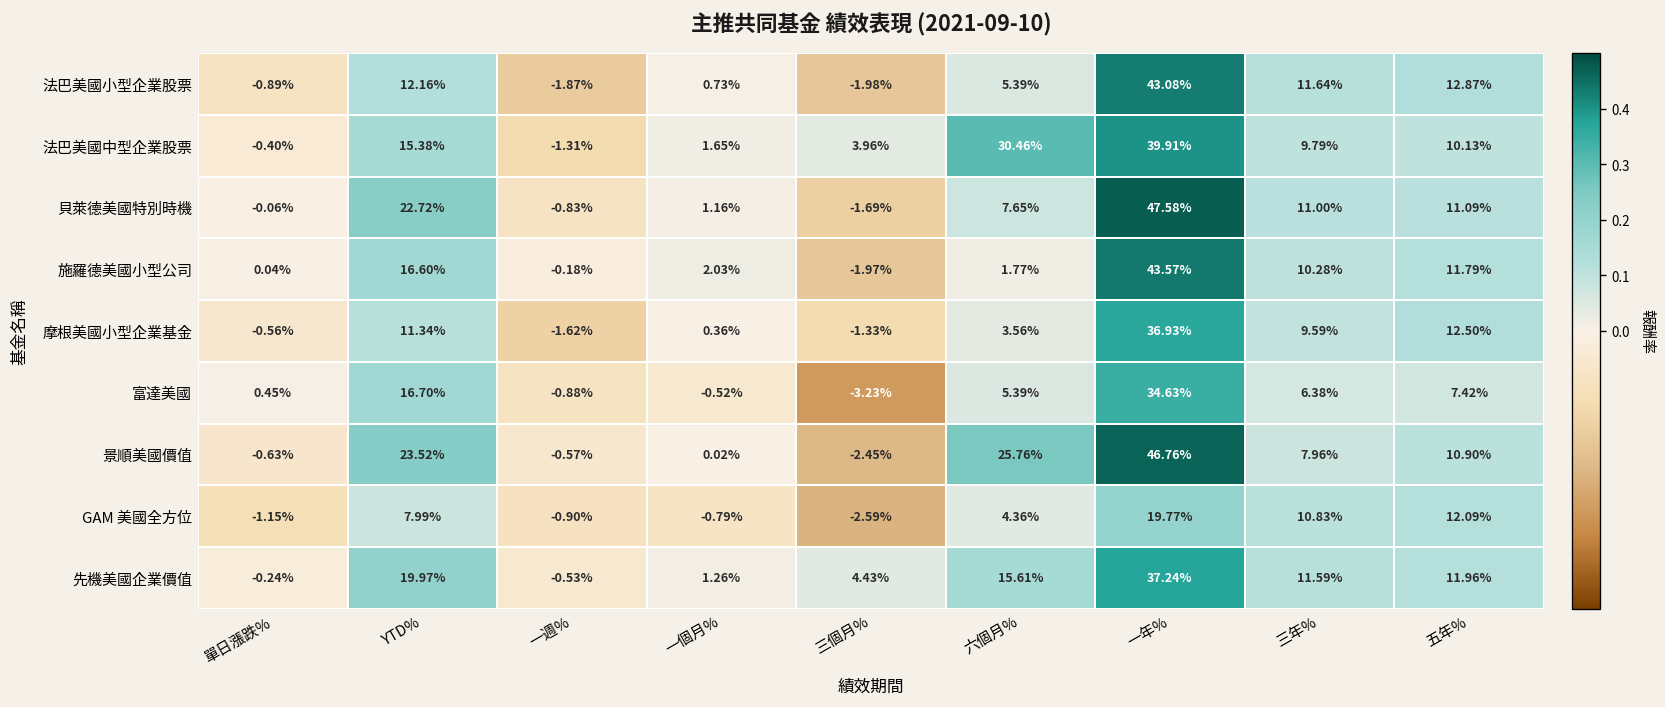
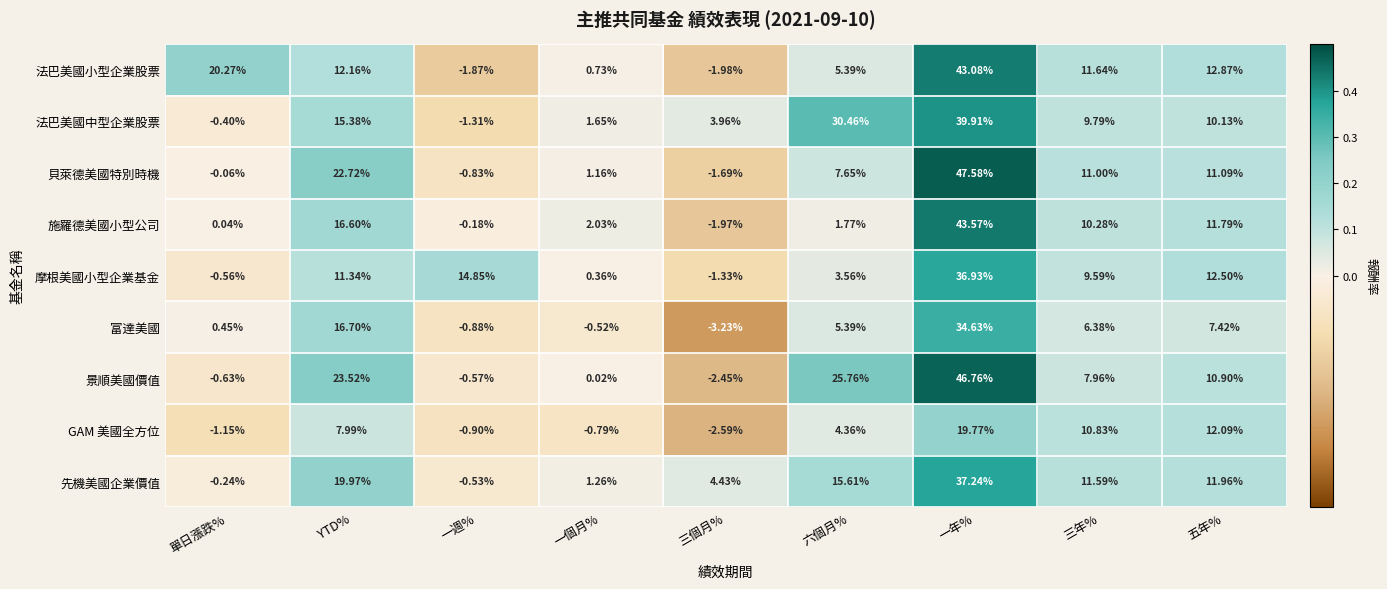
法巴美國小型企業股票, 單日漲跌%: -0.89% -> 20.27%
摩根美國小型企業基金, 一週%: -1.62% -> 14.85%
